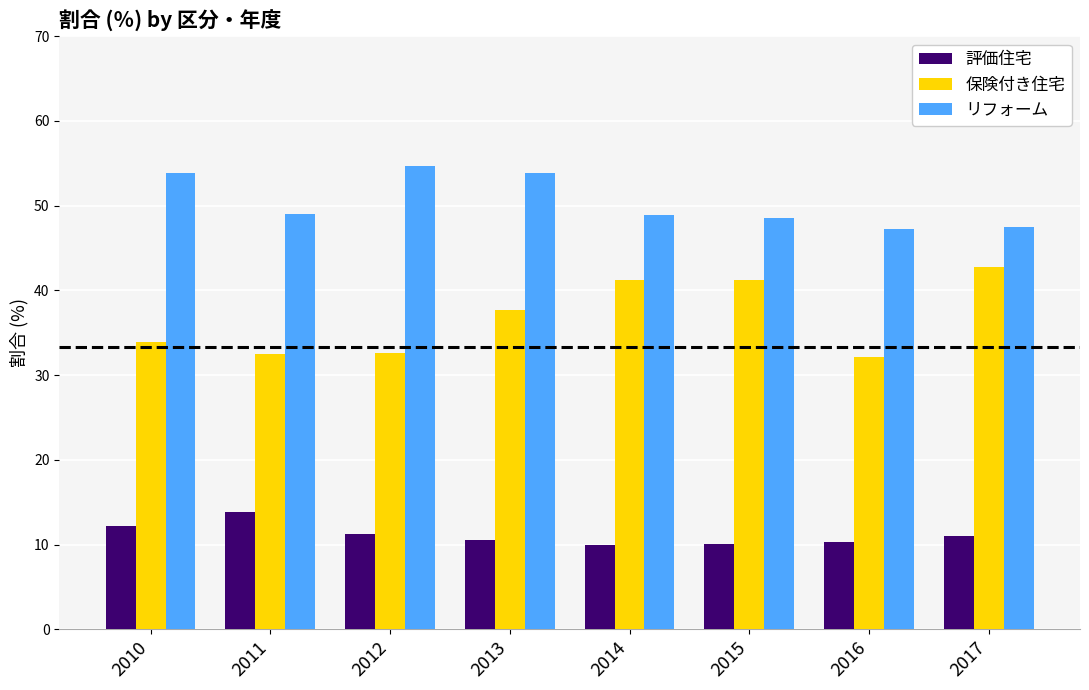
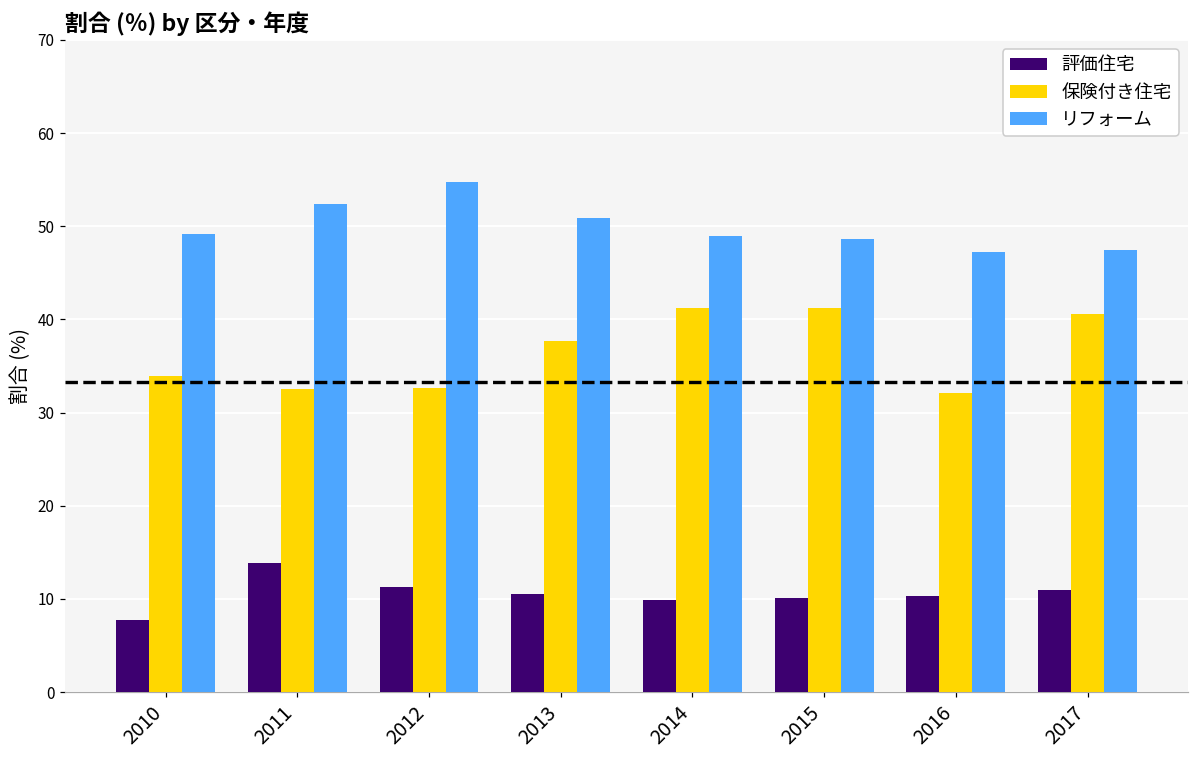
評価住宅, 2010: 12 -> 8
リフォーム, 2010: 54 -> 49
リフォーム, 2011: 49 -> 52
リフォーム, 2013: 54 -> 51
保険付き住宅, 2017: 43 -> 41
